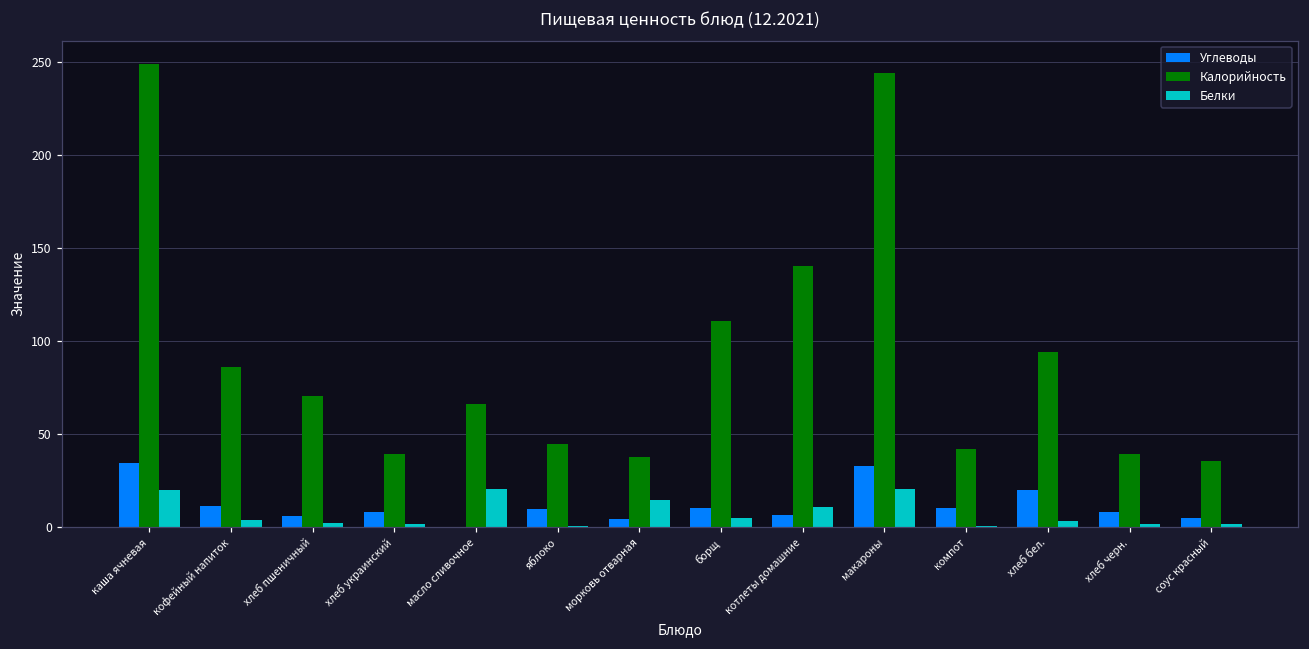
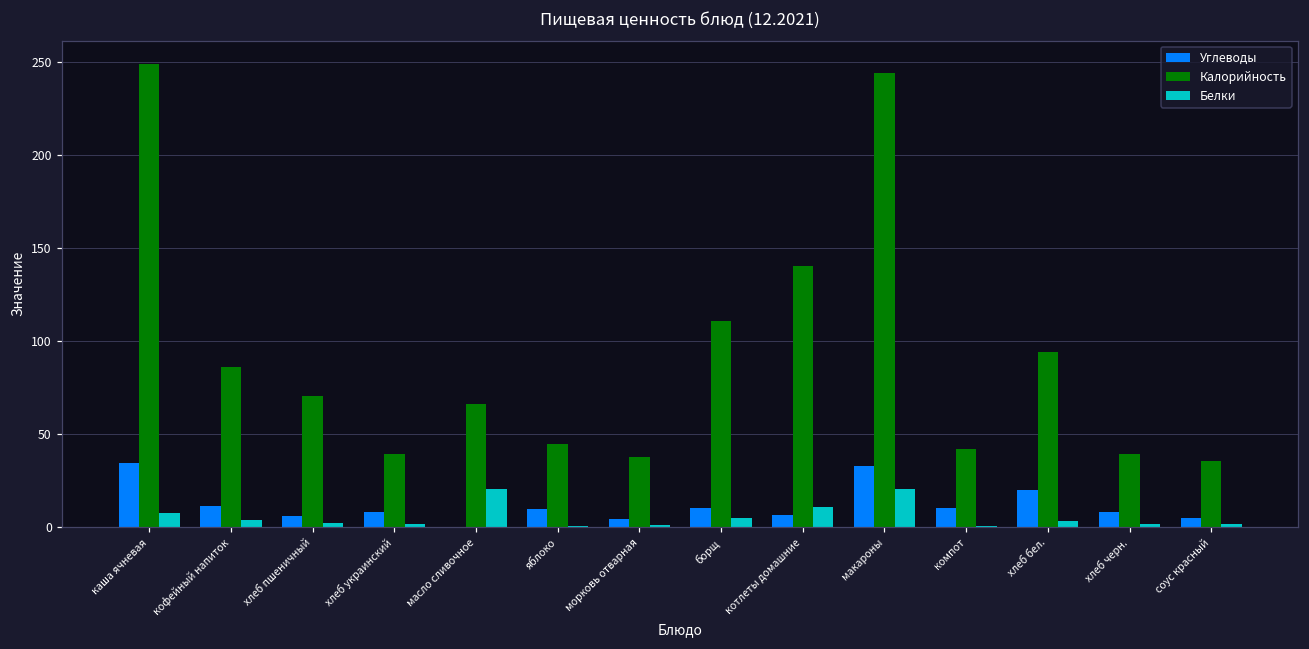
Белки, каша ячневая: 20 -> 7
Белки, морковь отварная: 14 -> 1
